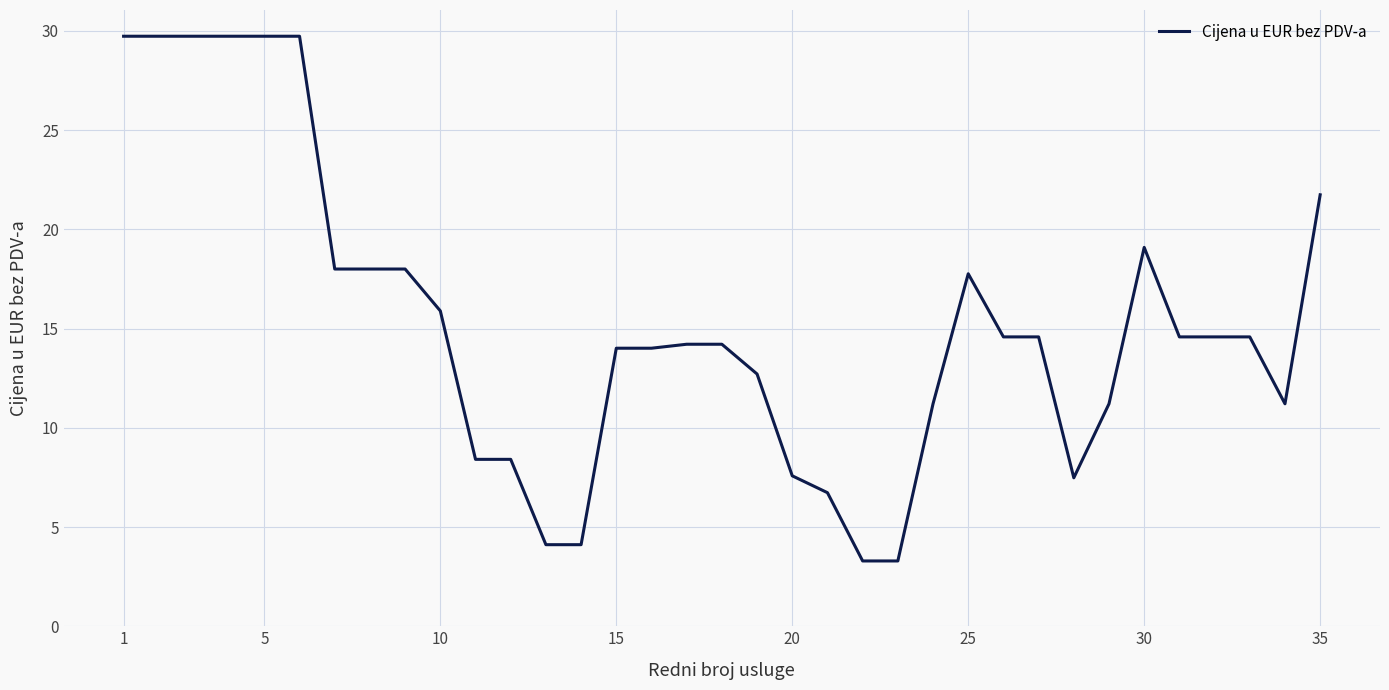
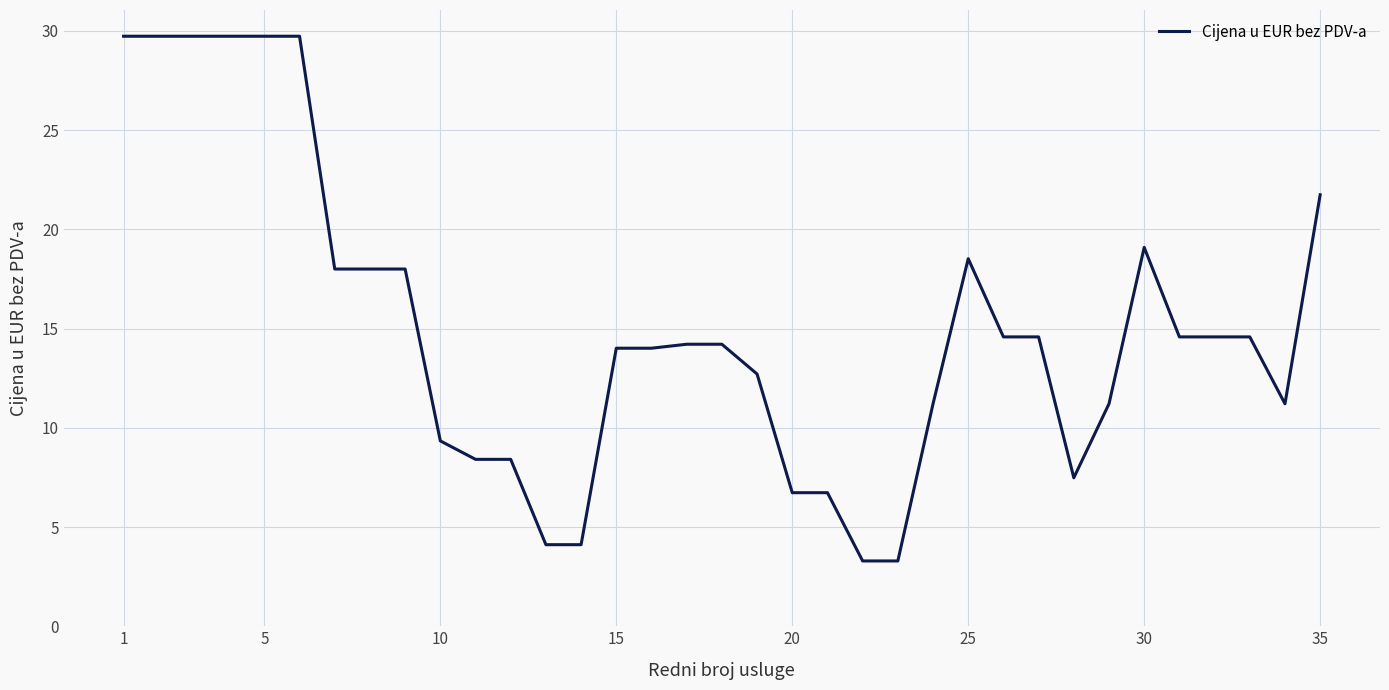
10: 15.9 -> 9.3
20: 7.6 -> 6.7
25: 17.8 -> 18.5
